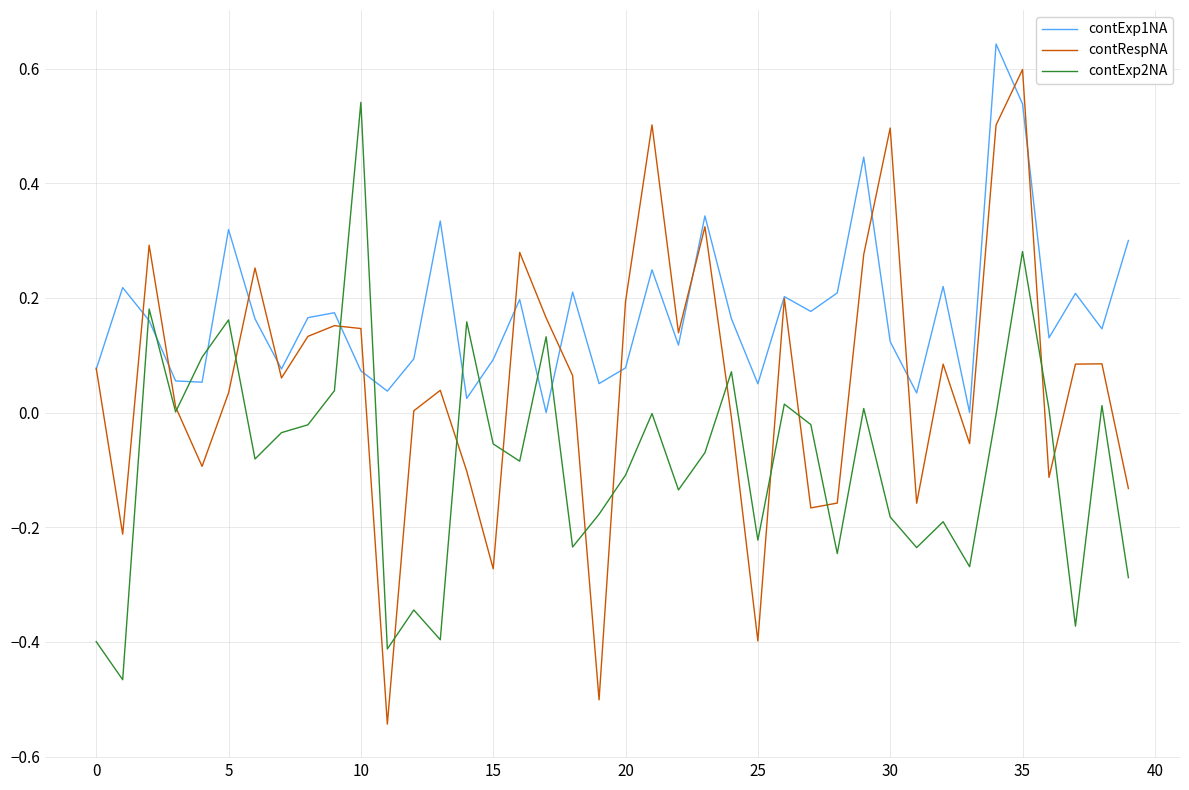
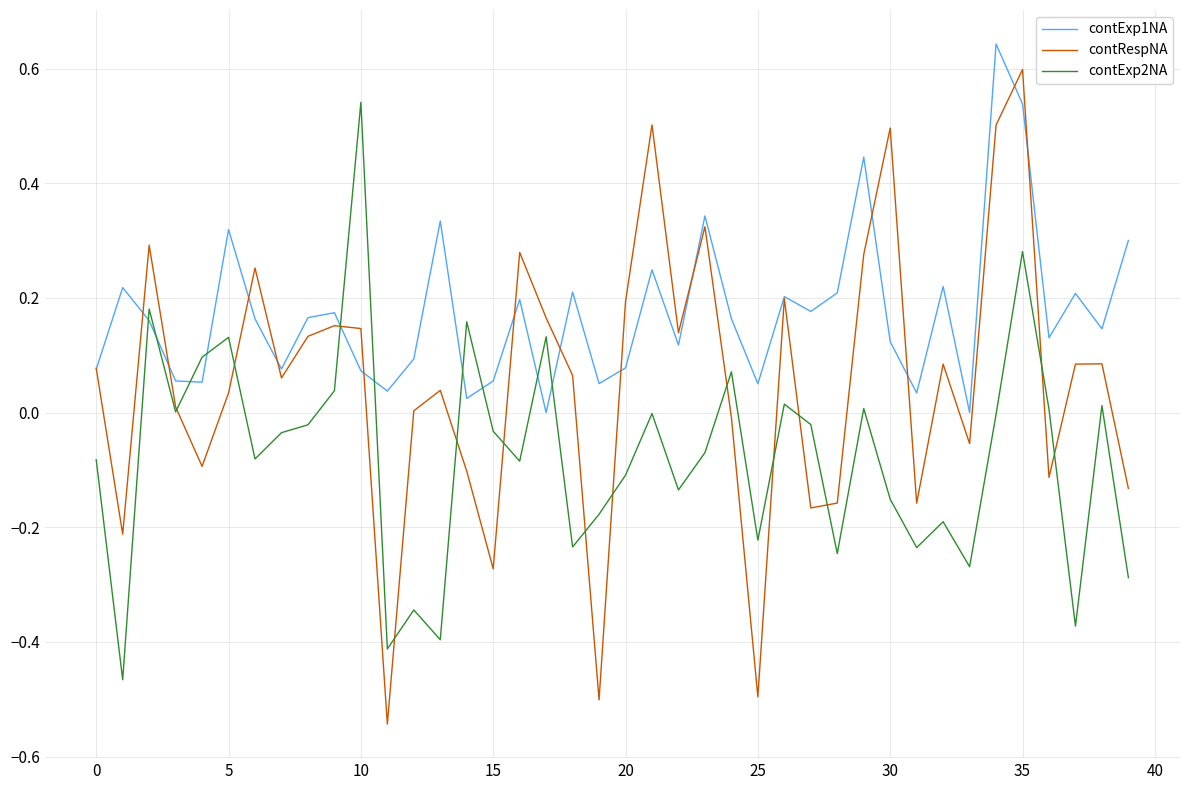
contExp2NA, 0: -0.40 -> -0.08
contExp2NA, 5: 0.16 -> 0.13
contExp1NA, 15: 0.09 -> 0.06
contExp2NA, 15: -0.05 -> -0.03
contRespNA, 25: -0.40 -> -0.50
contExp2NA, 30: -0.18 -> -0.15
